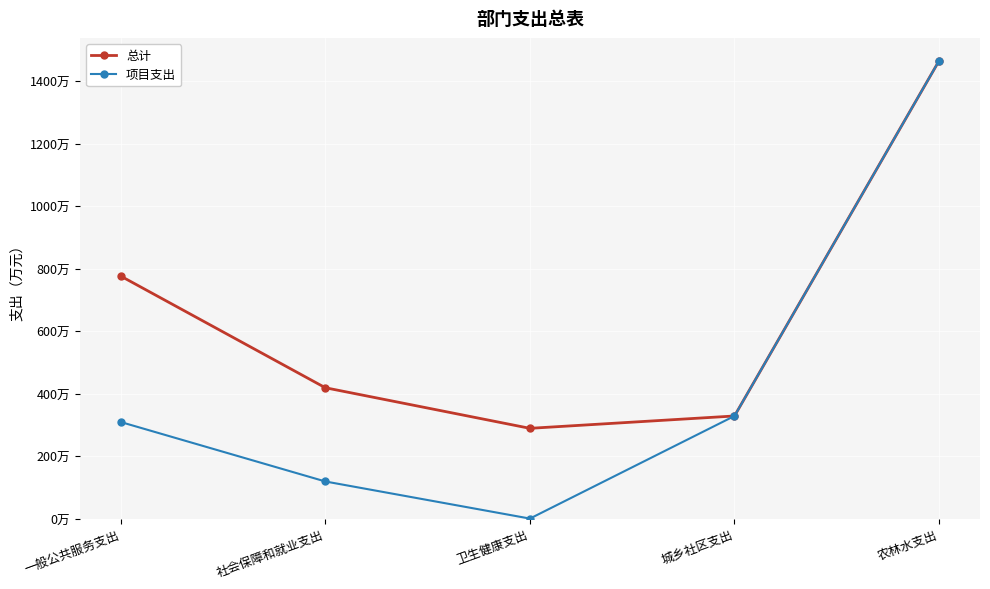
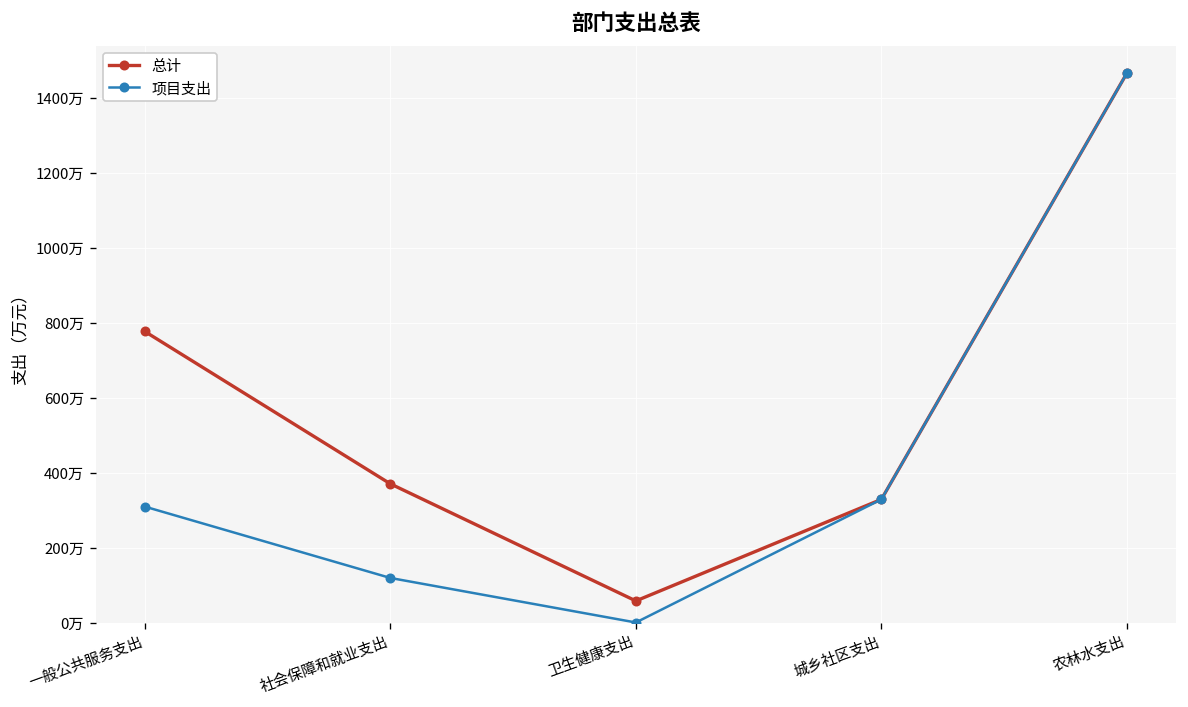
总计, 社会保障和就业支出: 420万 -> 370万
总计, 卫生健康支出: 290万 -> 60万
